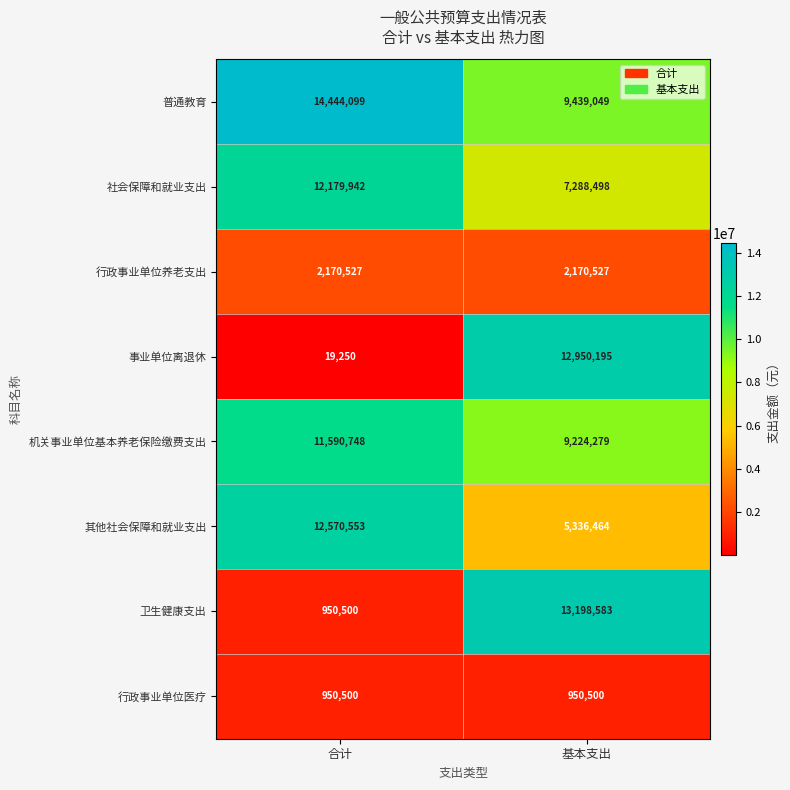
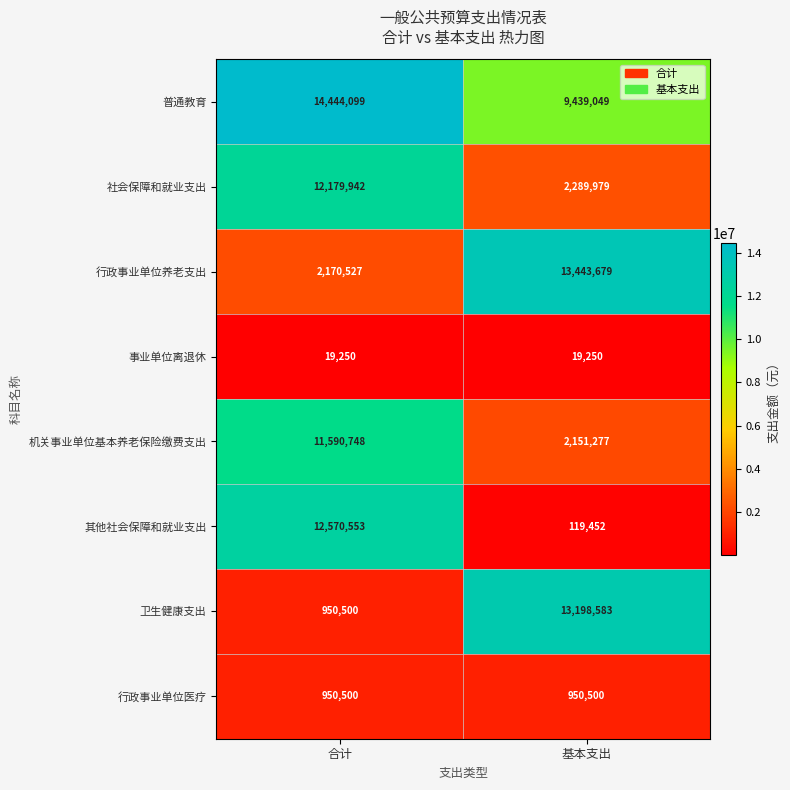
社会保障和就业支出, 基本支出: 7,288,498 -> 2,289,979
行政事业单位养老支出, 基本支出: 2,170,527 -> 13,443,679
事业单位离退休, 基本支出: 12,950,195 -> 19,250
机关事业单位基本养老保险缴费支出, 基本支出: 9,224,279 -> 2,151,277
其他社会保障和就业支出, 基本支出: 5,336,464 -> 119,452
